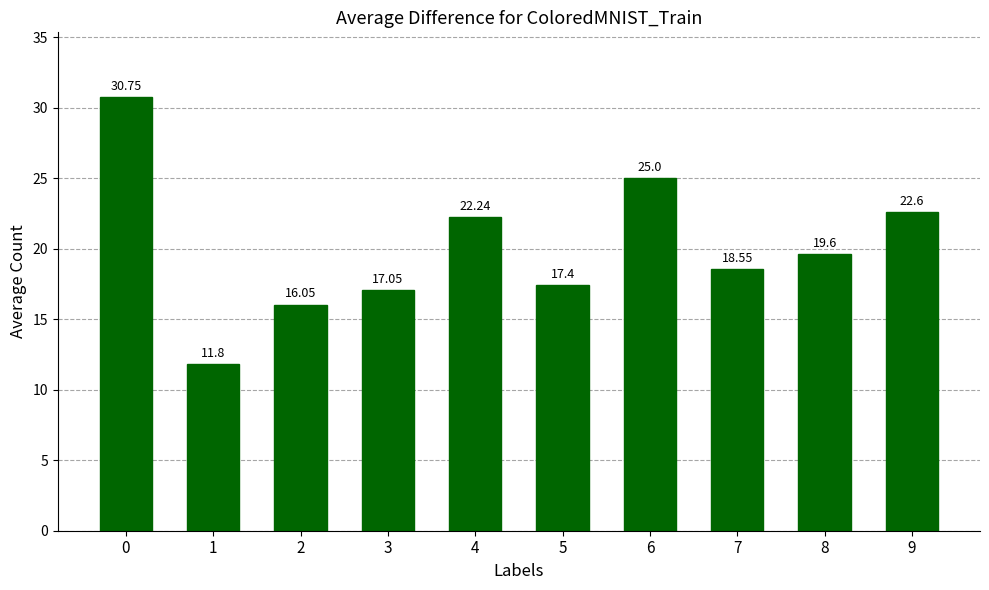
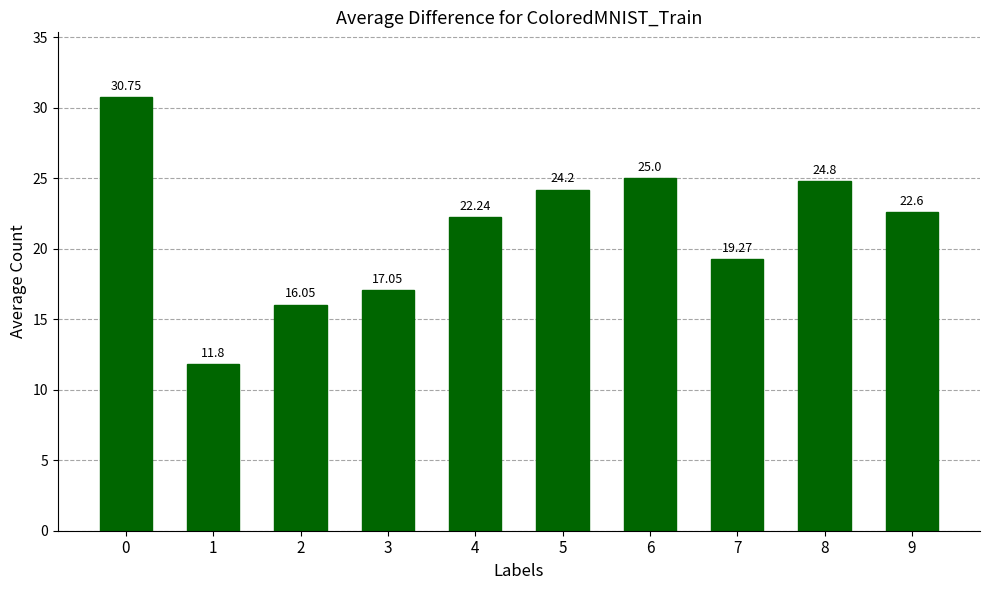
5: 17.4 -> 24.2
7: 18.55 -> 19.27
8: 19.6 -> 24.8
